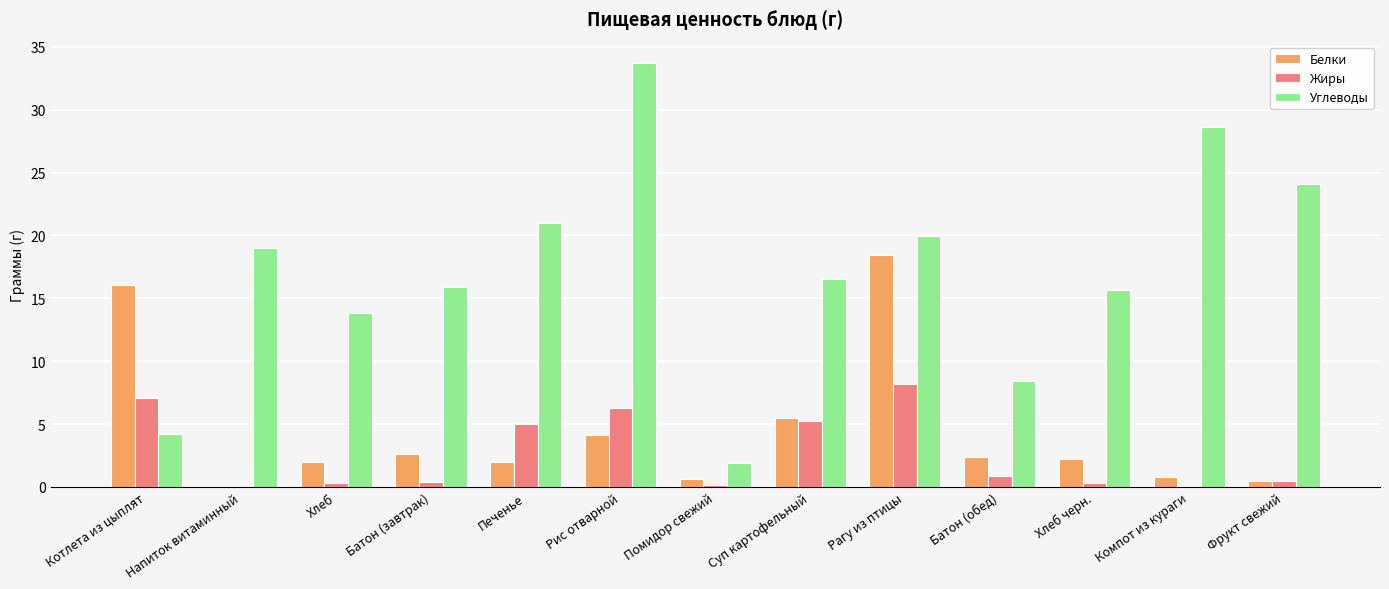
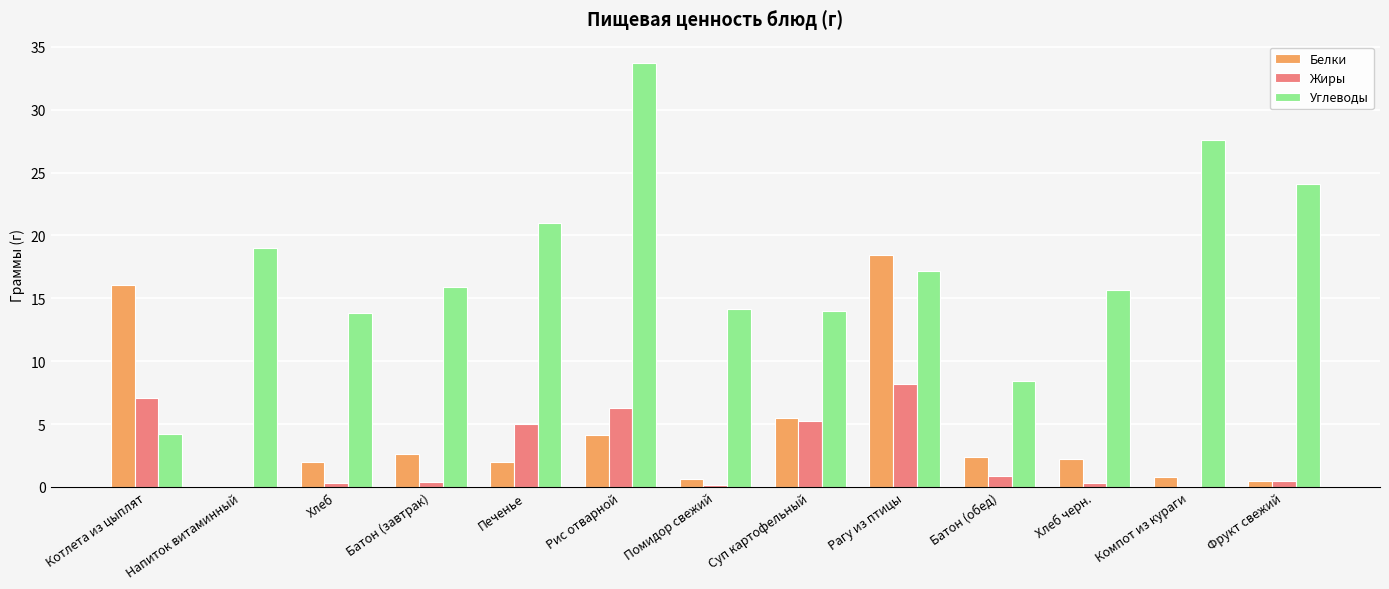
Углеводы, Помидор свежий: 1.9 -> 14.1
Углеводы, Суп картофельный: 16.5 -> 14.0
Углеводы, Рагу из птицы: 20.0 -> 17.1
Углеводы, Компот из кураги: 28.6 -> 27.6
